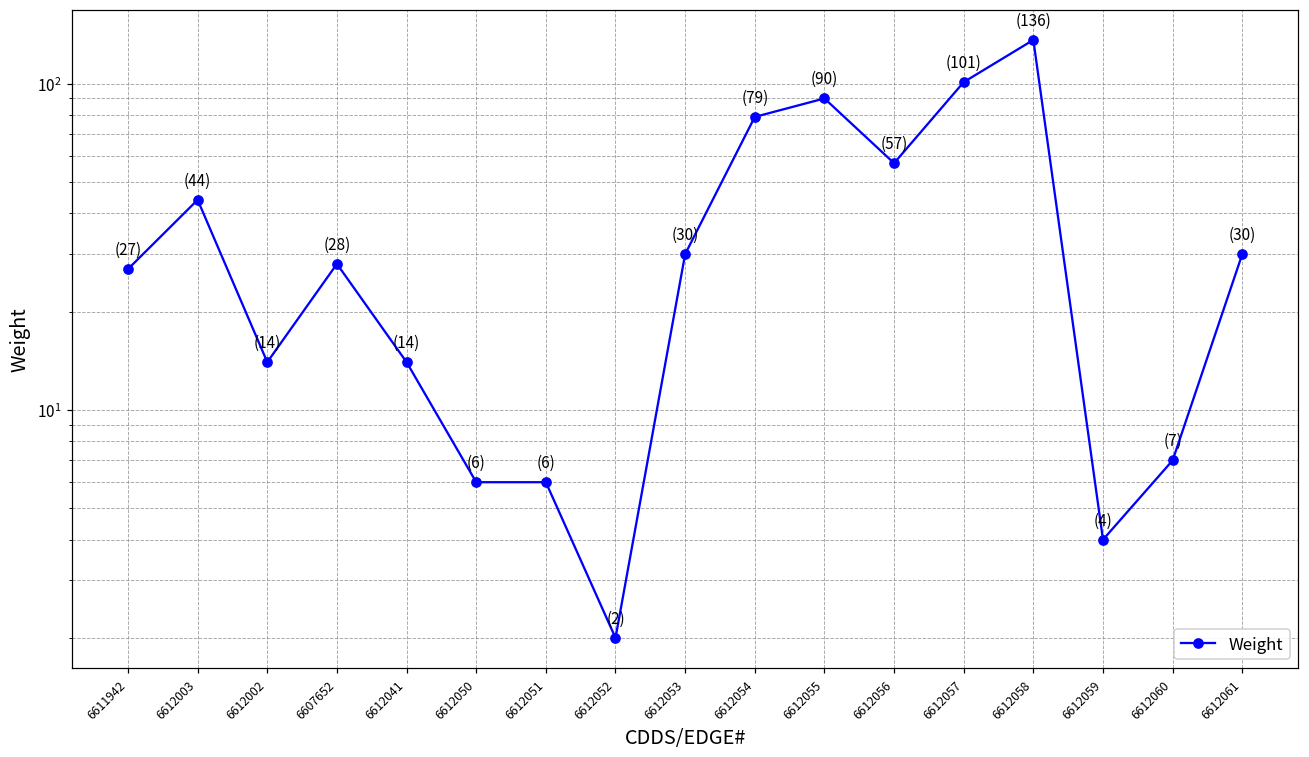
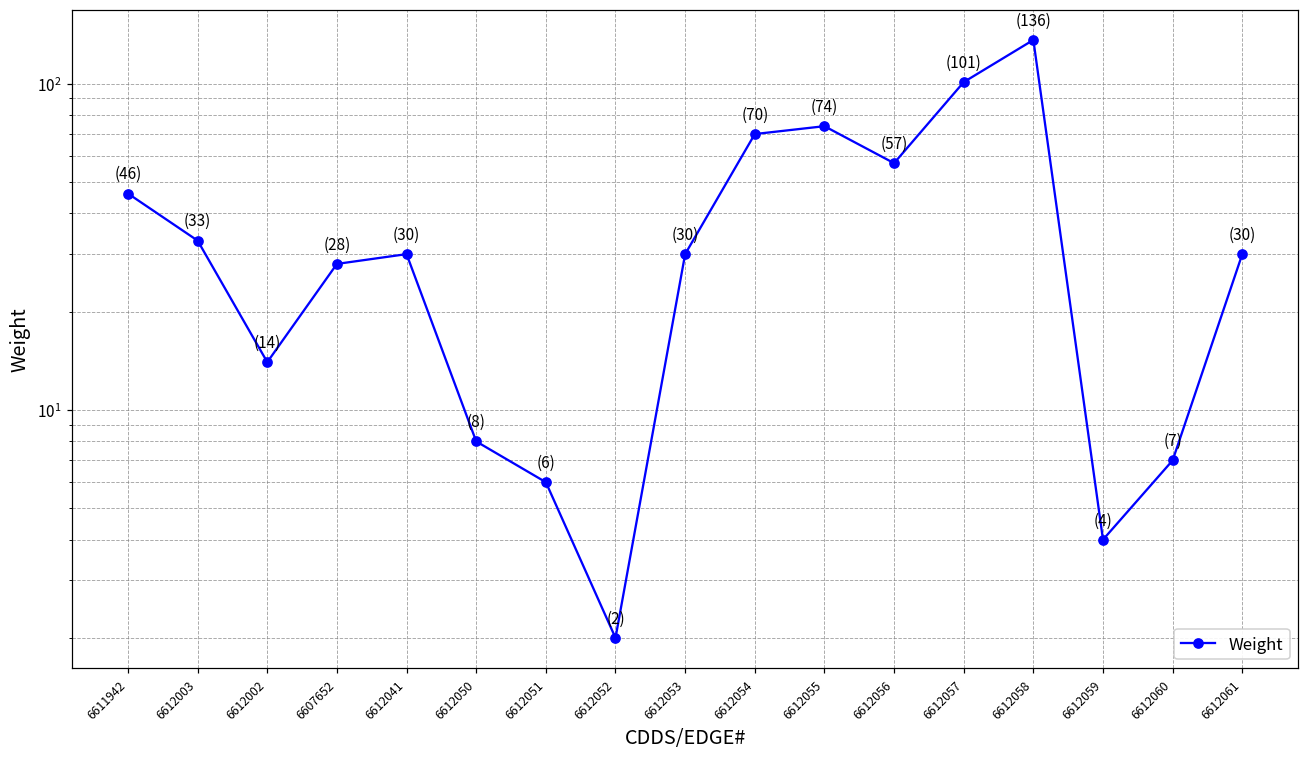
6611942: (27) -> (46)
6612003: (44) -> (33)
6612041: (14) -> (30)
6612050: (6) -> (8)
6612054: (79) -> (70)
6612055: (90) -> (74)
